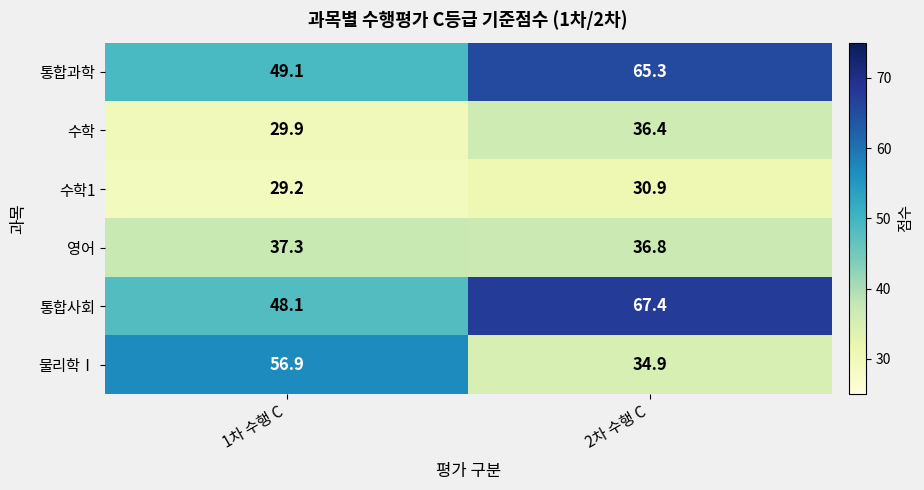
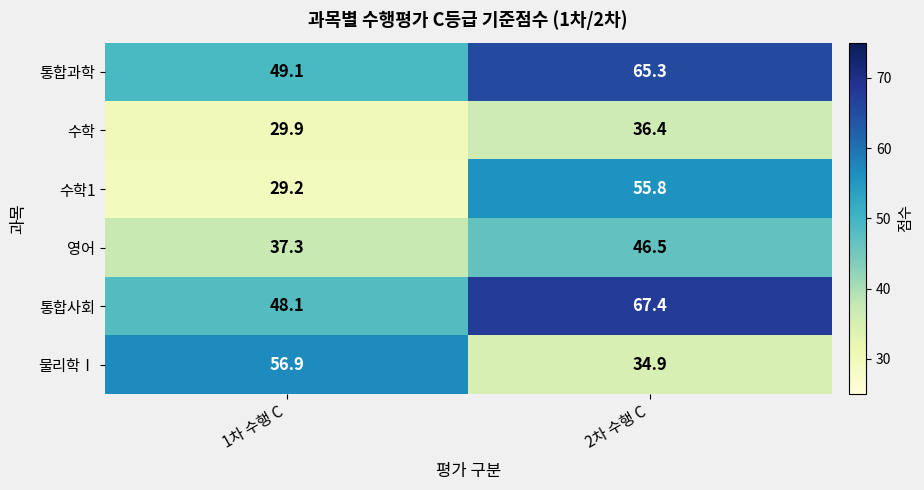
수학1, 2차 수행 C: 30.9 -> 55.8
영어, 2차 수행 C: 36.8 -> 46.5
